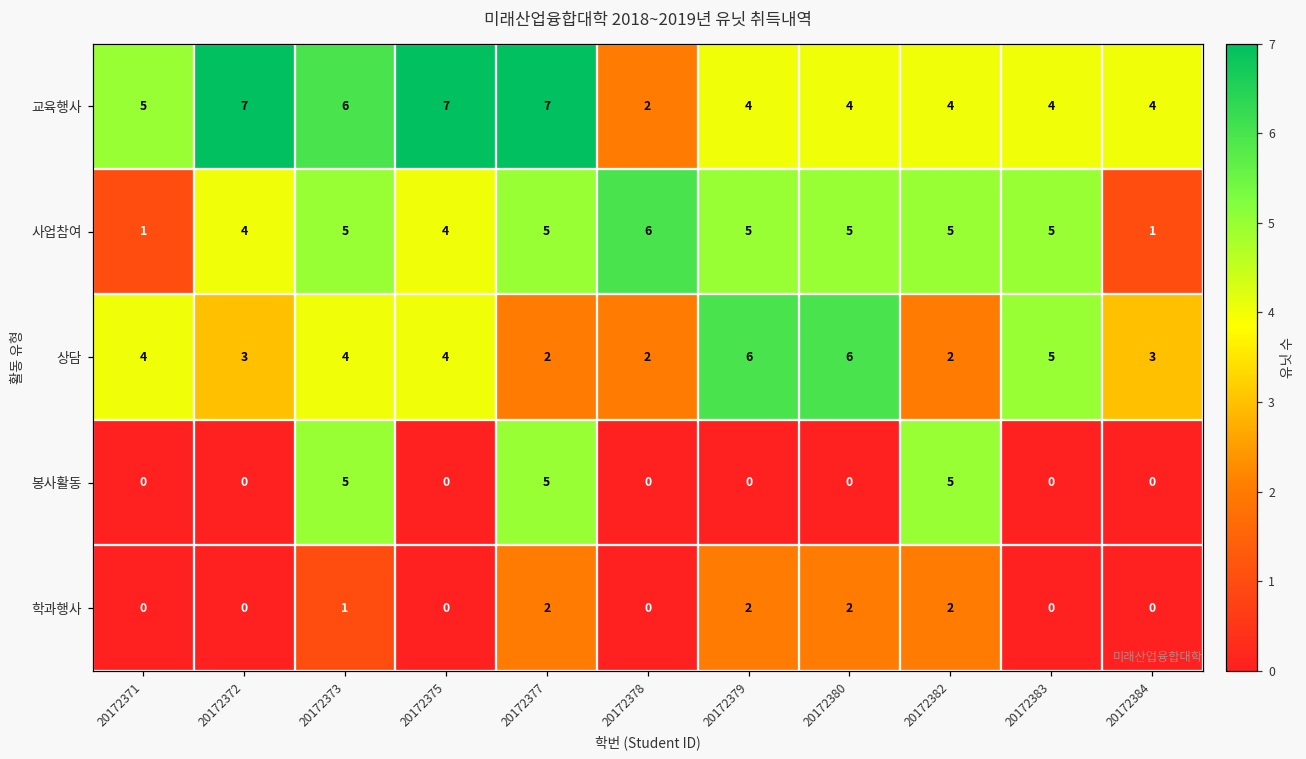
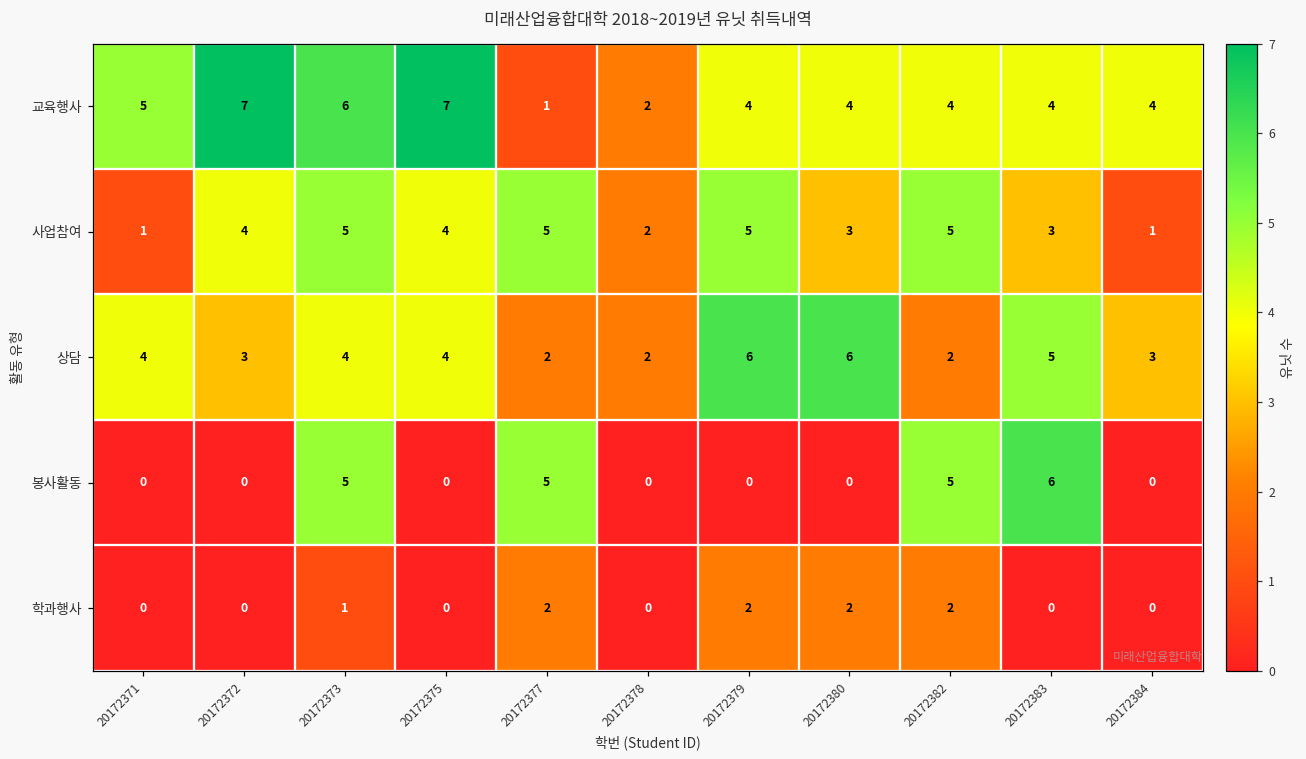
교육행사, 20172377: 7 -> 1
사업참여, 20172378: 6 -> 2
사업참여, 20172380: 5 -> 3
사업참여, 20172383: 5 -> 3
봉사활동, 20172383: 0 -> 6
